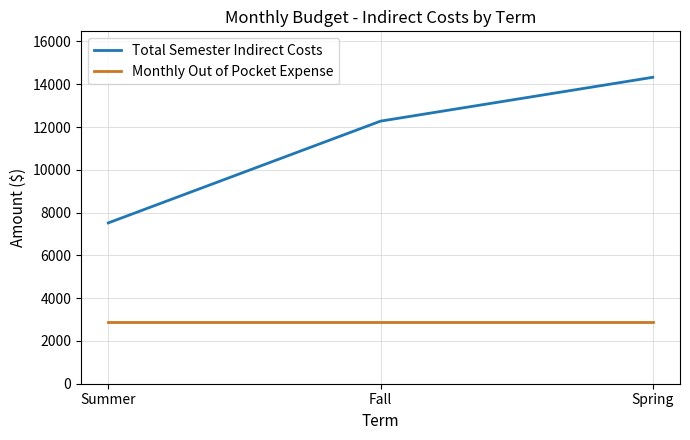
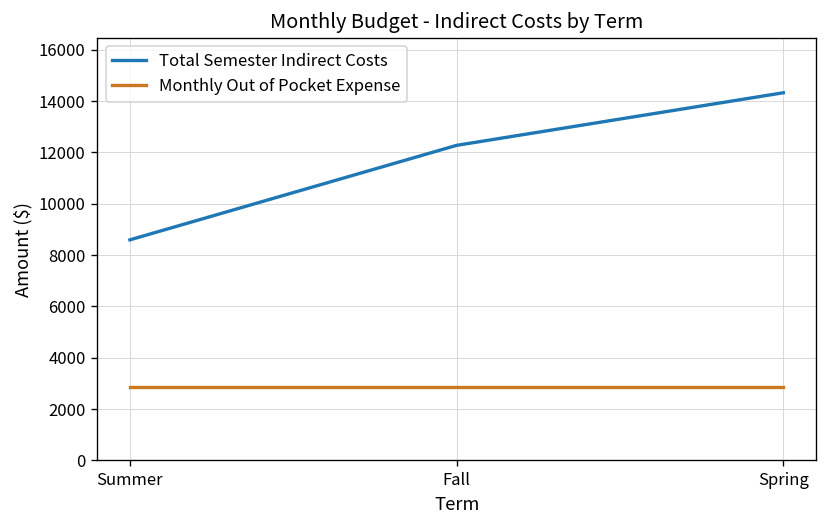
Total Semester Indirect Costs, Summer: 7500 -> 8600
